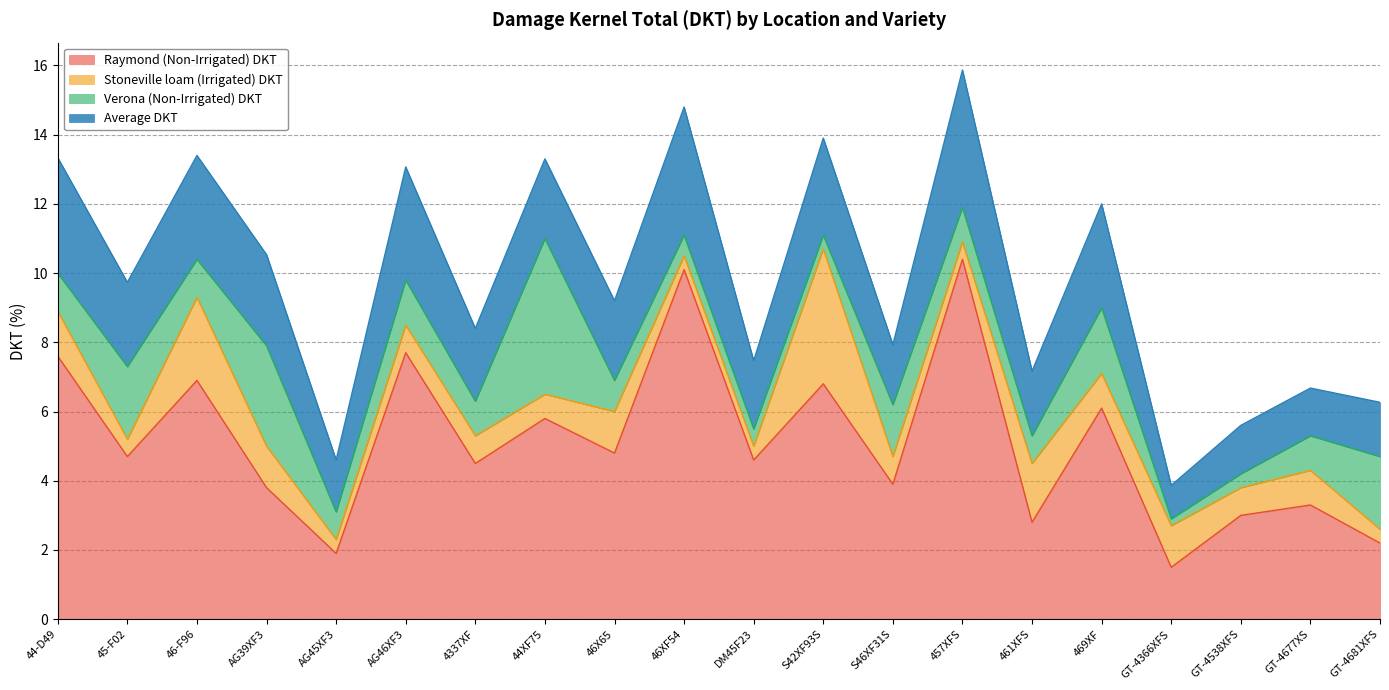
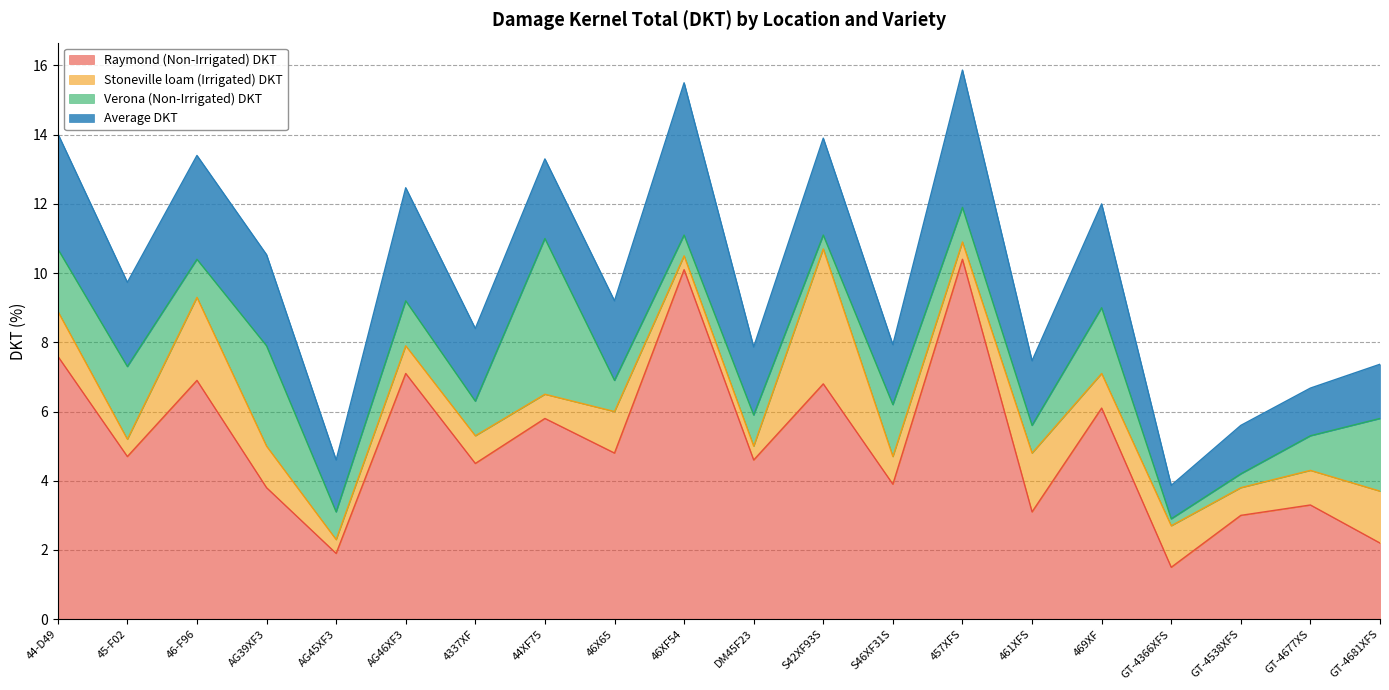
Verona (Non-Irrigated) DKT, 44-D49: 1.1 -> 1.8
Raymond (Non-Irrigated) DKT, AG46XF3: 7.7 -> 7.1
Average DKT, 46XF54: 3.7 -> 4.4
Verona (Non-Irrigated) DKT, DM45F23: 0.5 -> 0.9
Raymond (Non-Irrigated) DKT, 461XFS: 2.8 -> 3.1
Stoneville loam (Irrigated) DKT, GT-4681XFS: 0.4 -> 1.5
